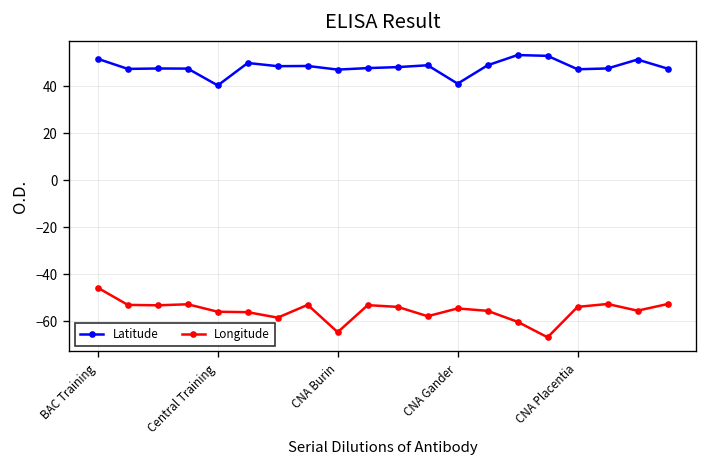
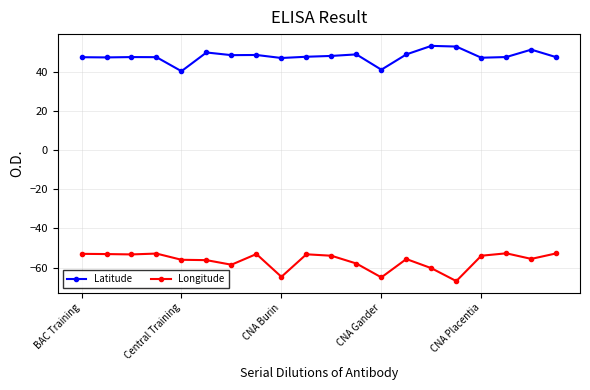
Latitude, BAC Training: 52 -> 48
Longitude, BAC Training: -46 -> -53
Longitude, CNA Gander: -55 -> -65
